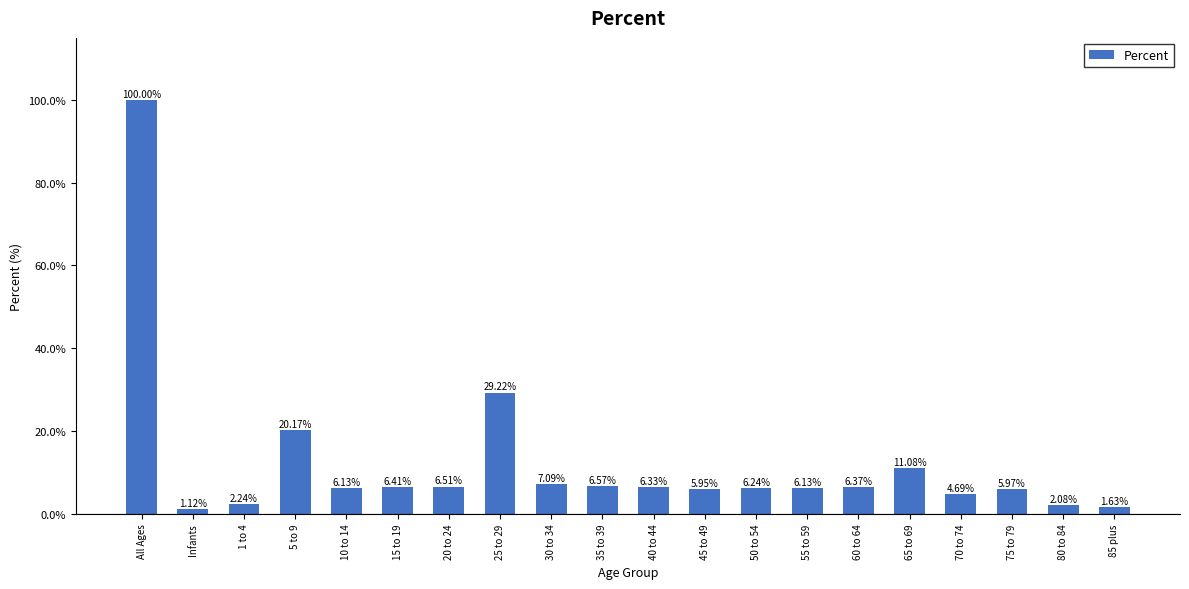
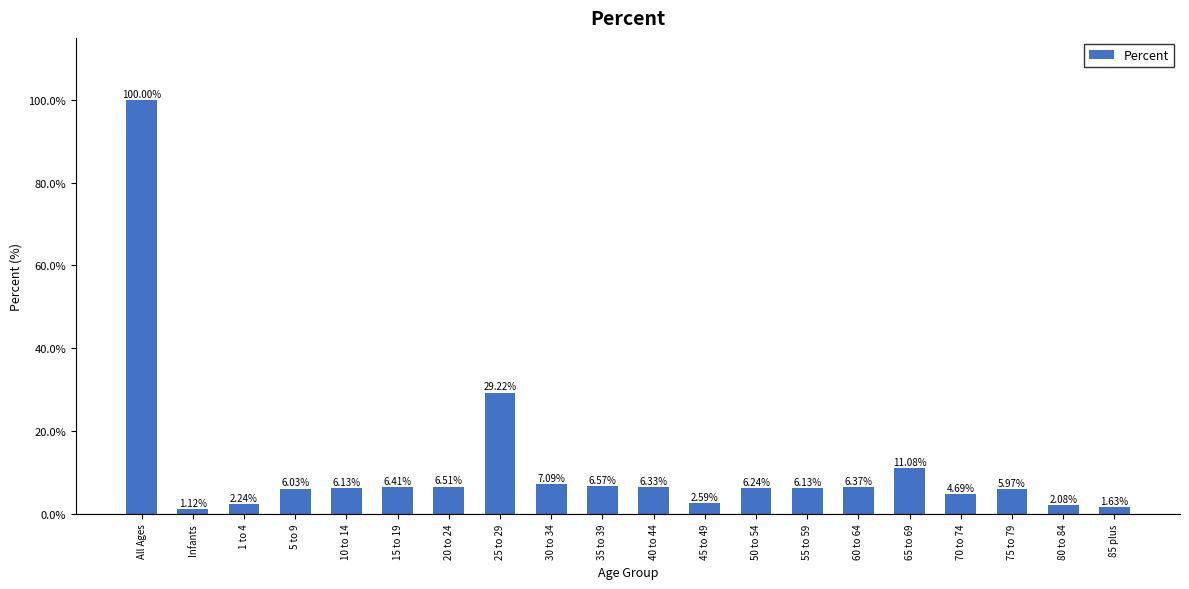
5 to 9: 20.17% -> 6.03%
45 to 49: 5.95% -> 2.59%
